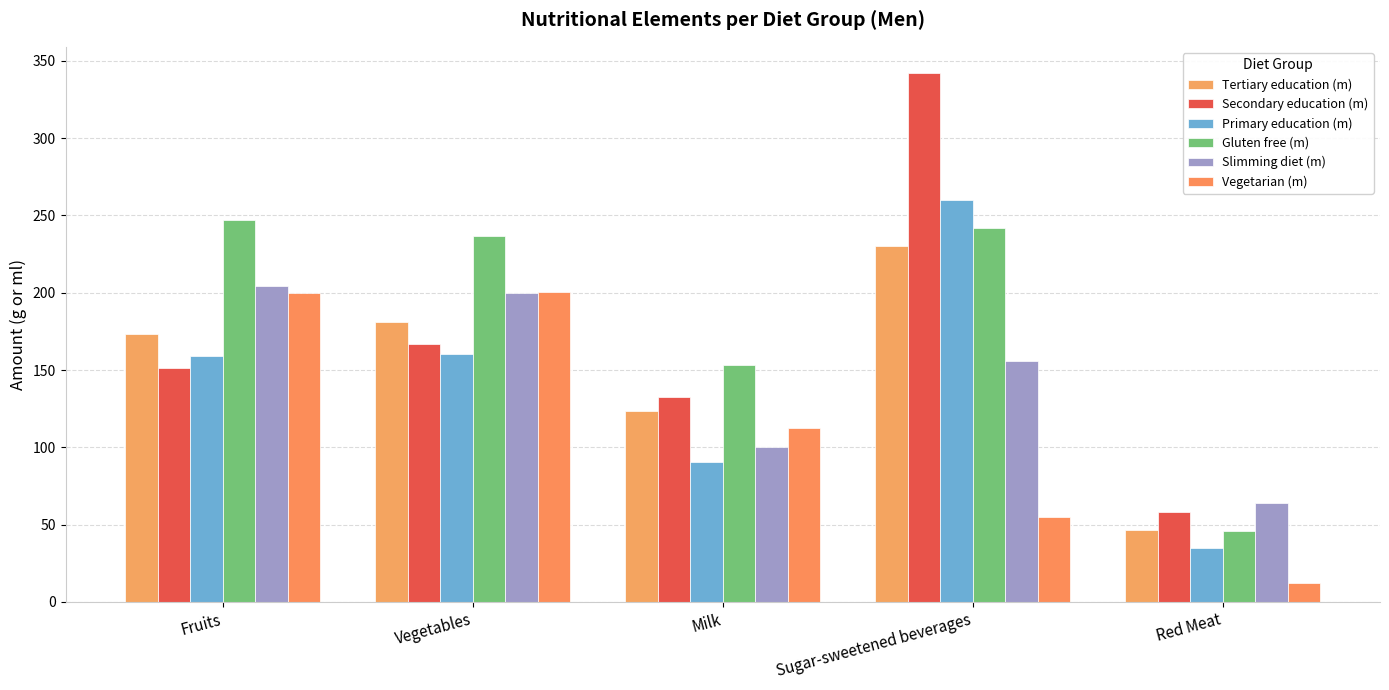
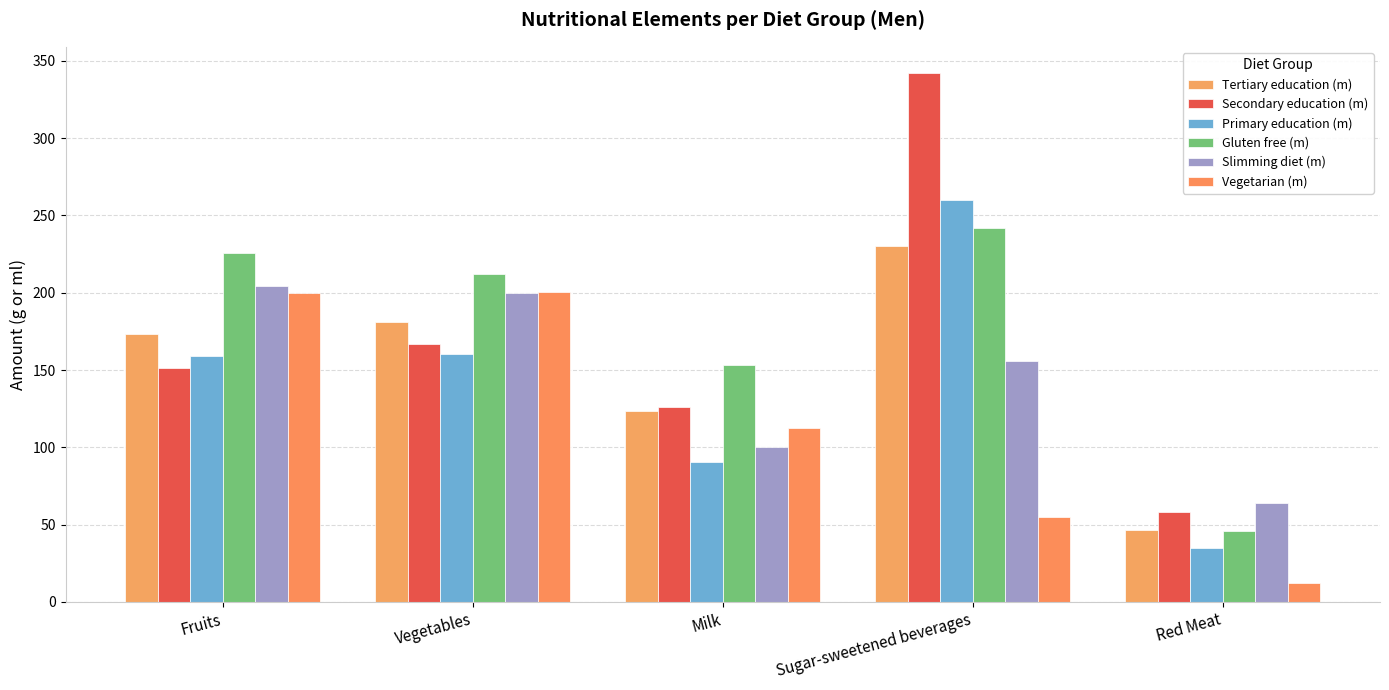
Gluten free (m), Fruits: 247 -> 225
Gluten free (m), Vegetables: 236 -> 212
Secondary education (m), Milk: 133 -> 126
